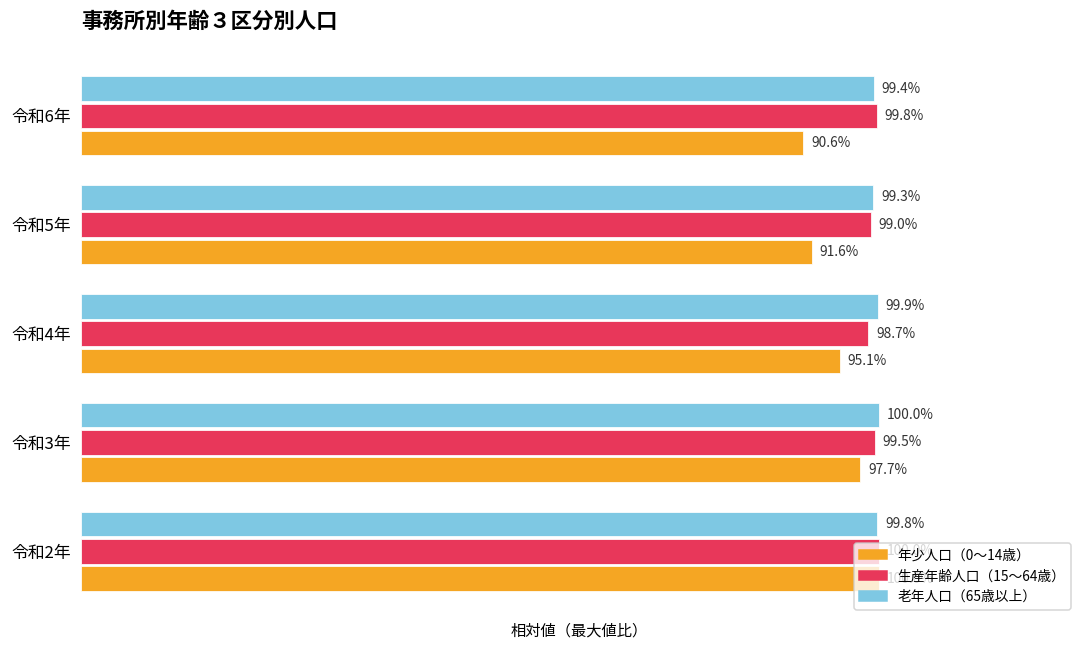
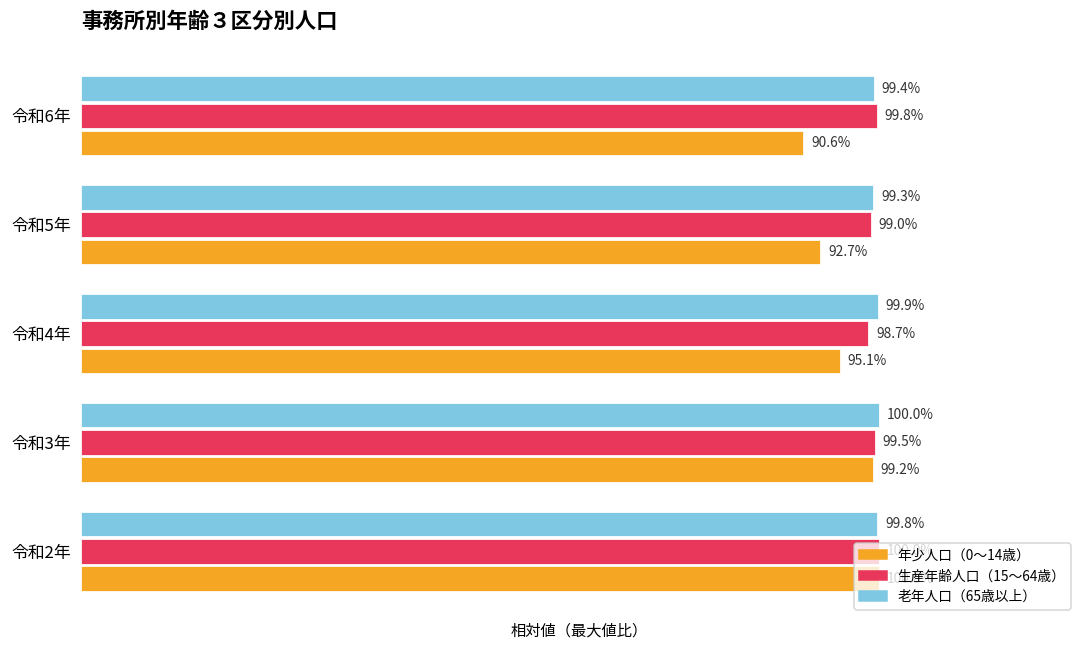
年少人口（0～14歳）, 令和5年: 91.6% -> 92.7%
年少人口（0～14歳）, 令和3年: 97.7% -> 99.2%
